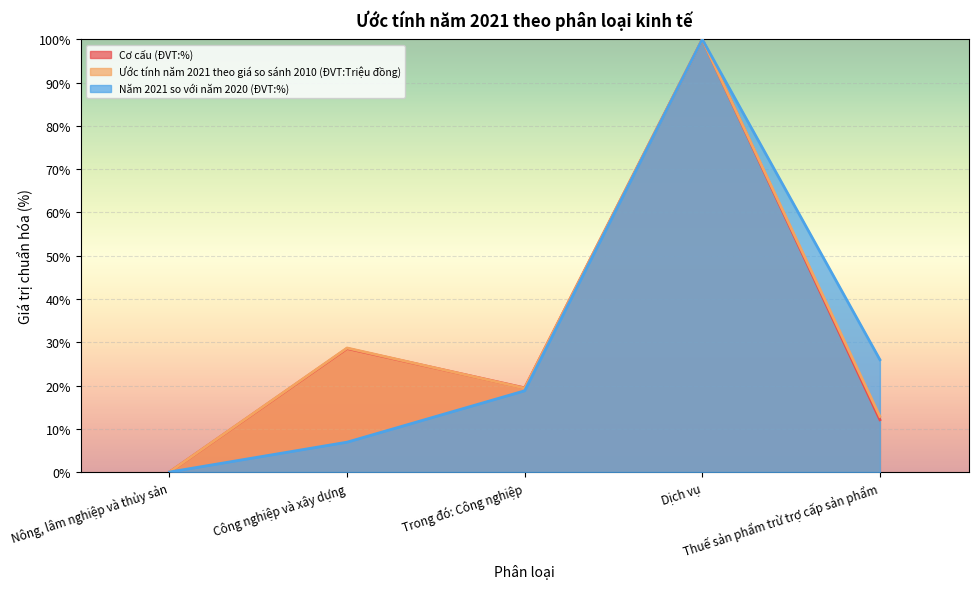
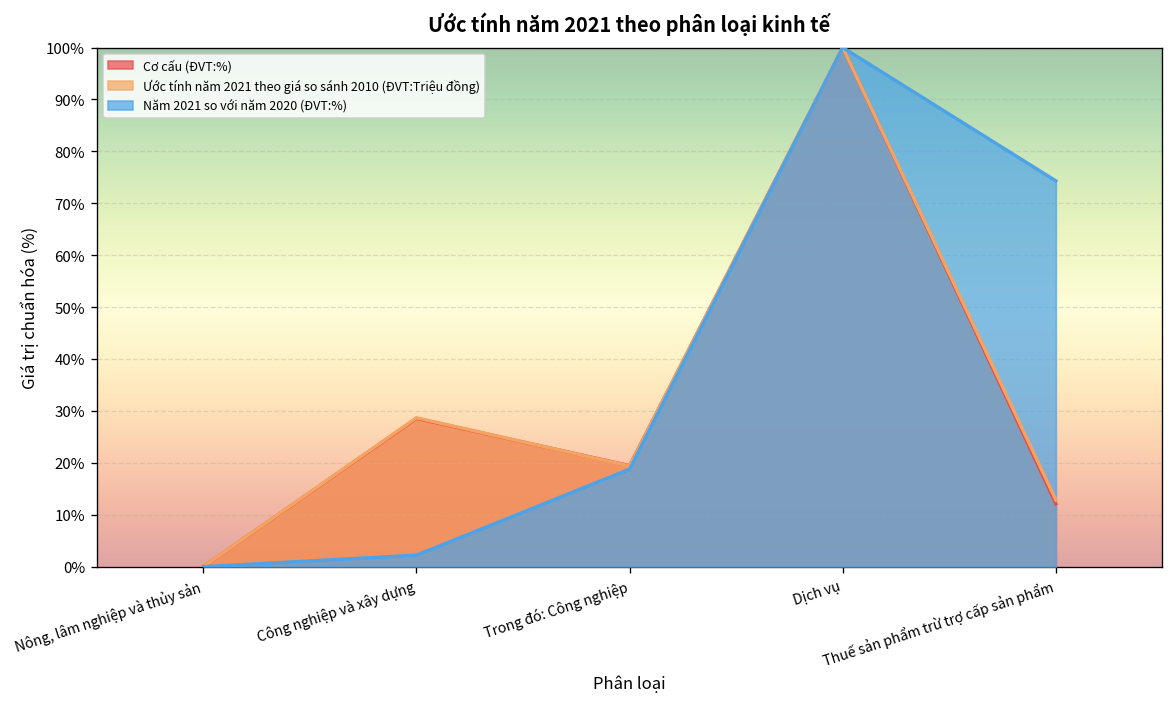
Năm 2021 so với năm 2020 (ĐVT:%), Công nghiệp và xây dựng: 7% -> 2%
Năm 2021 so với năm 2020 (ĐVT:%), Thuế sản phẩm trừ trợ cấp sản phẩm: 26% -> 74%
